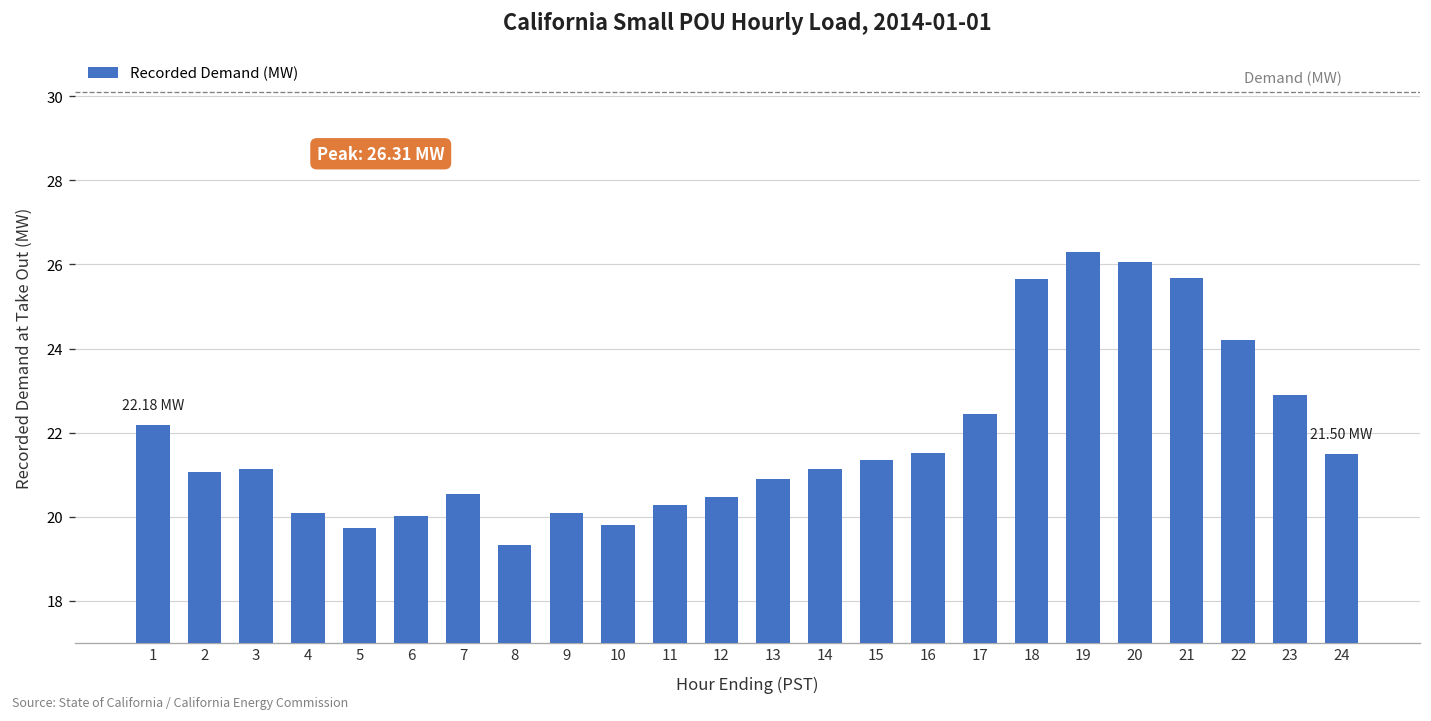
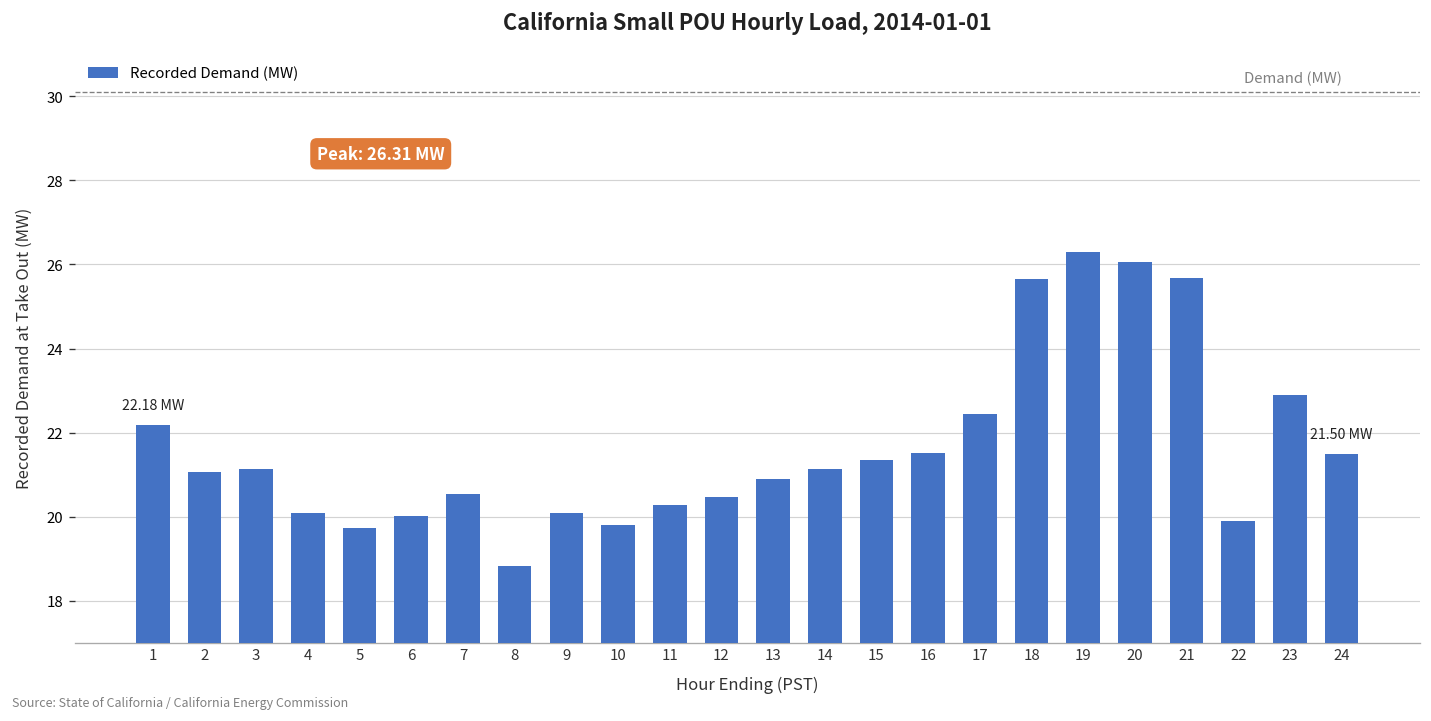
8: 19.3 -> 18.8
22: 24.2 -> 19.9
